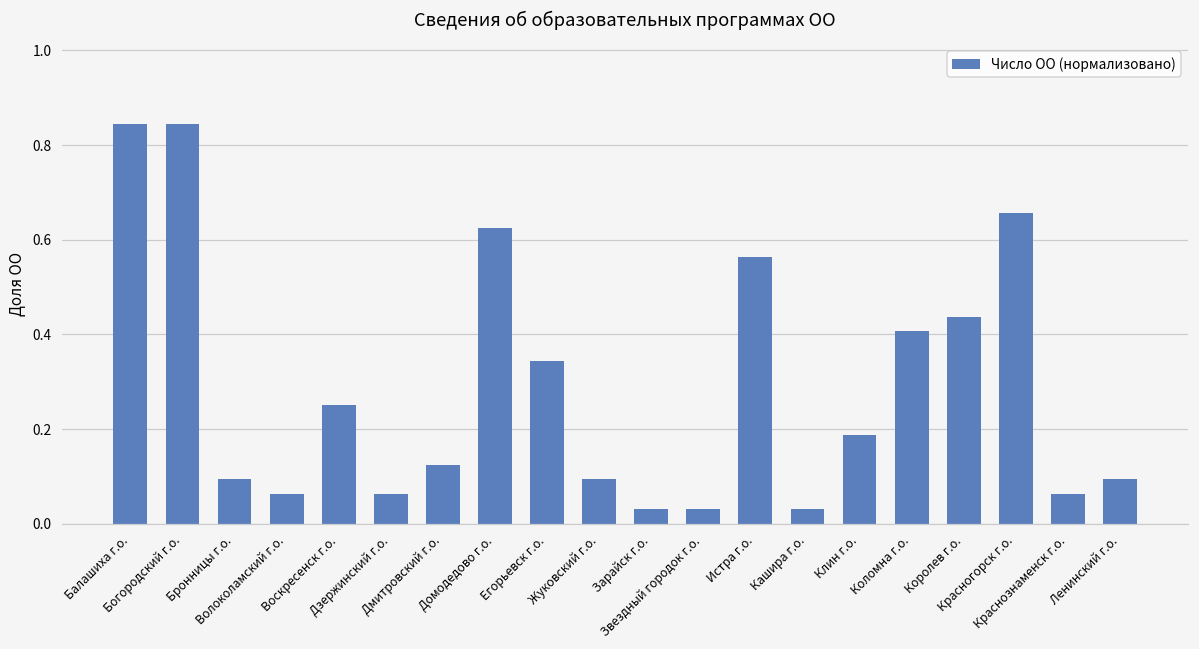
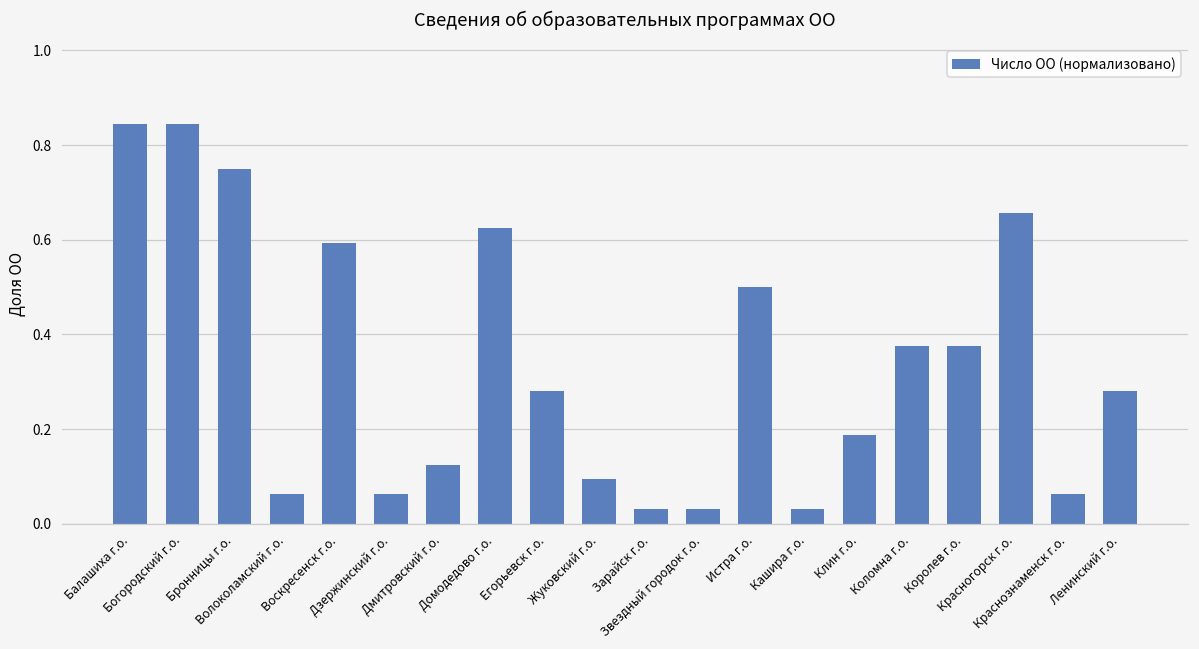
Бронницы г.о.: 0.09 -> 0.75
Воскресенск г.о.: 0.25 -> 0.59
Егорьевск г.о.: 0.34 -> 0.28
Истра г.о.: 0.56 -> 0.50
Коломна г.о.: 0.41 -> 0.38
Королев г.о.: 0.44 -> 0.38
Ленинский г.о.: 0.09 -> 0.28
